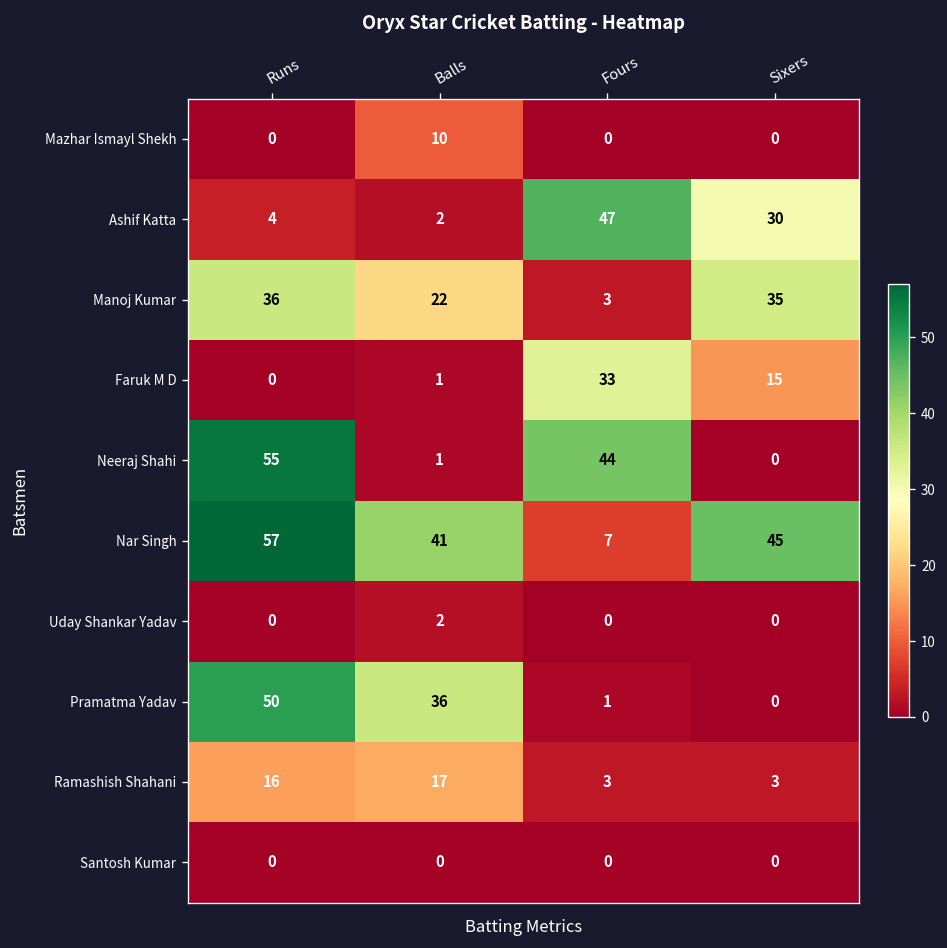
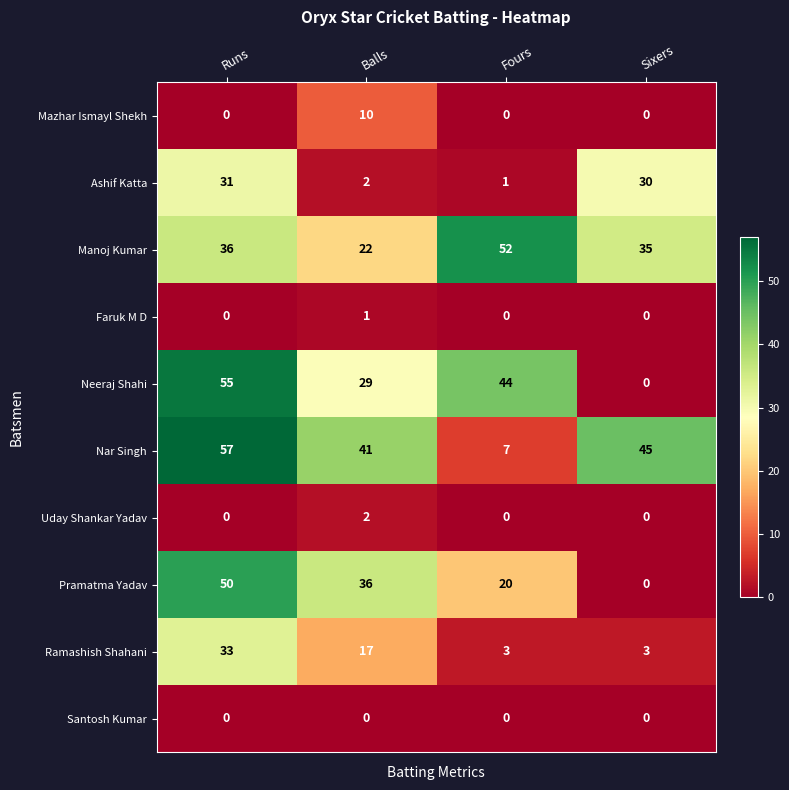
Ashif Katta, Runs: 4 -> 31
Ashif Katta, Fours: 47 -> 1
Manoj Kumar, Fours: 3 -> 52
Faruk M D, Fours: 33 -> 0
Faruk M D, Sixers: 15 -> 0
Neeraj Shahi, Balls: 1 -> 29
Pramatma Yadav, Fours: 1 -> 20
Ramashish Shahani, Runs: 16 -> 33
